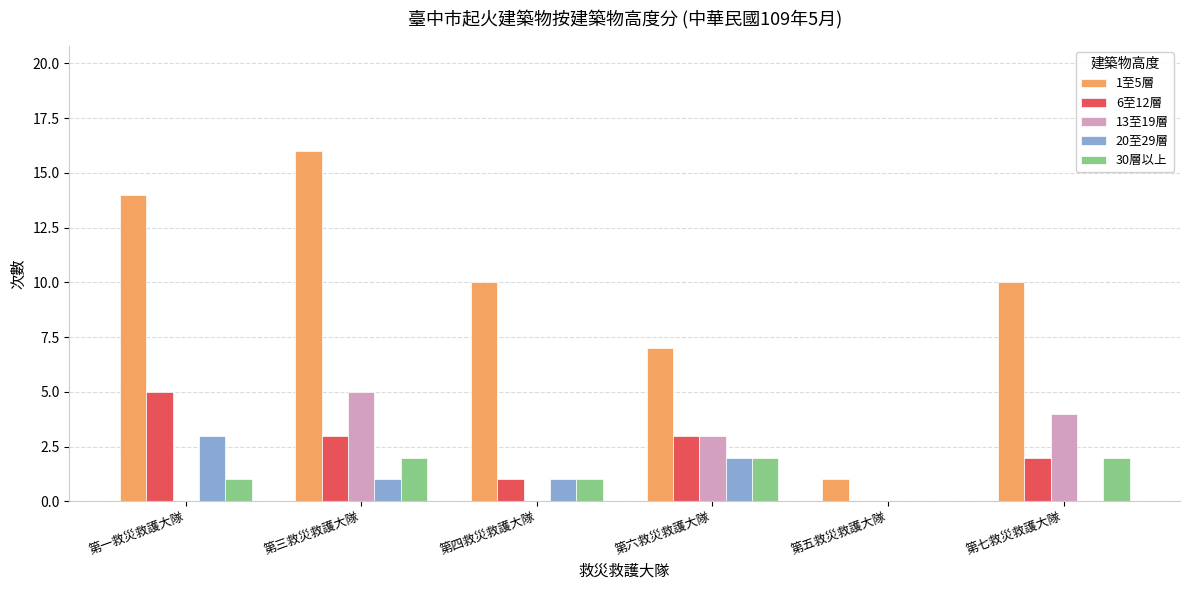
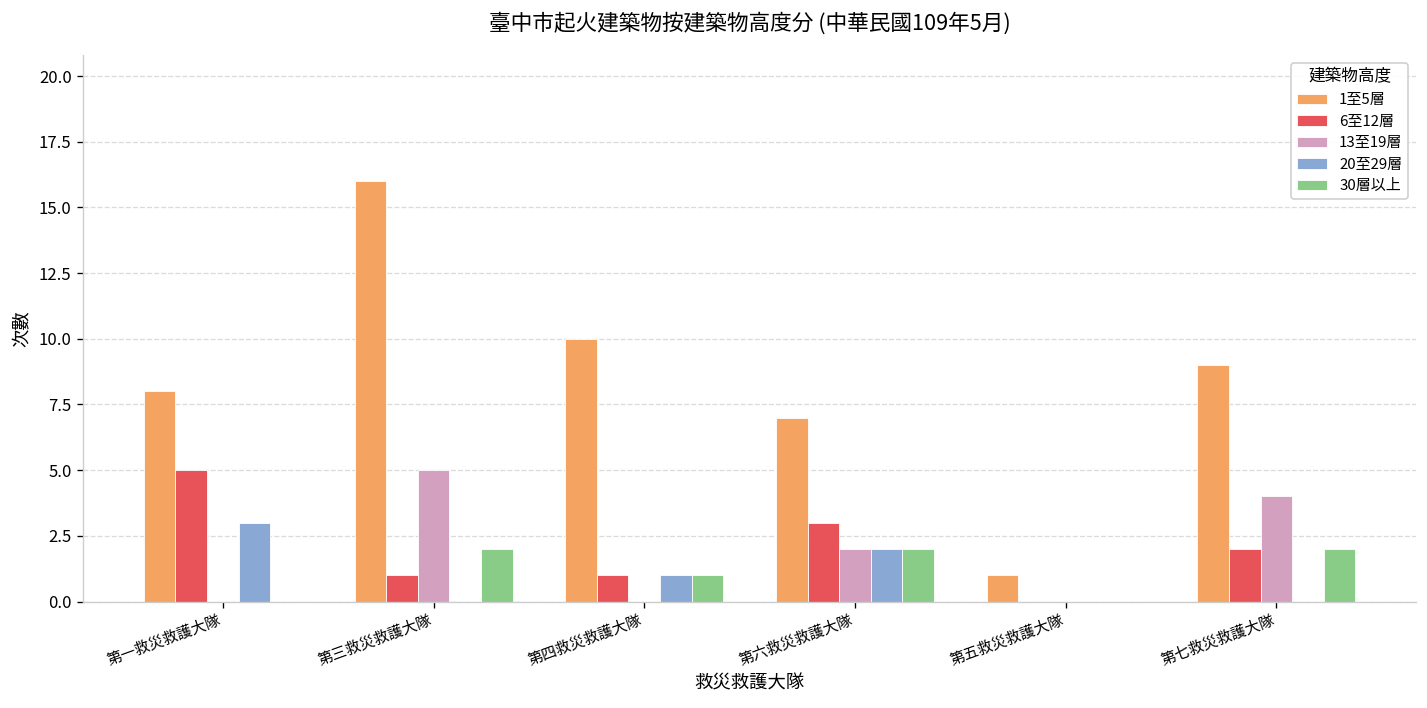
1至5層, 第一救災救護大隊: 14 -> 8
30層以上, 第一救災救護大隊: 1 -> 0
6至12層, 第三救災救護大隊: 3 -> 1
20至29層, 第三救災救護大隊: 1 -> 0
13至19層, 第六救災救護大隊: 3 -> 2
1至5層, 第七救災救護大隊: 10 -> 9
